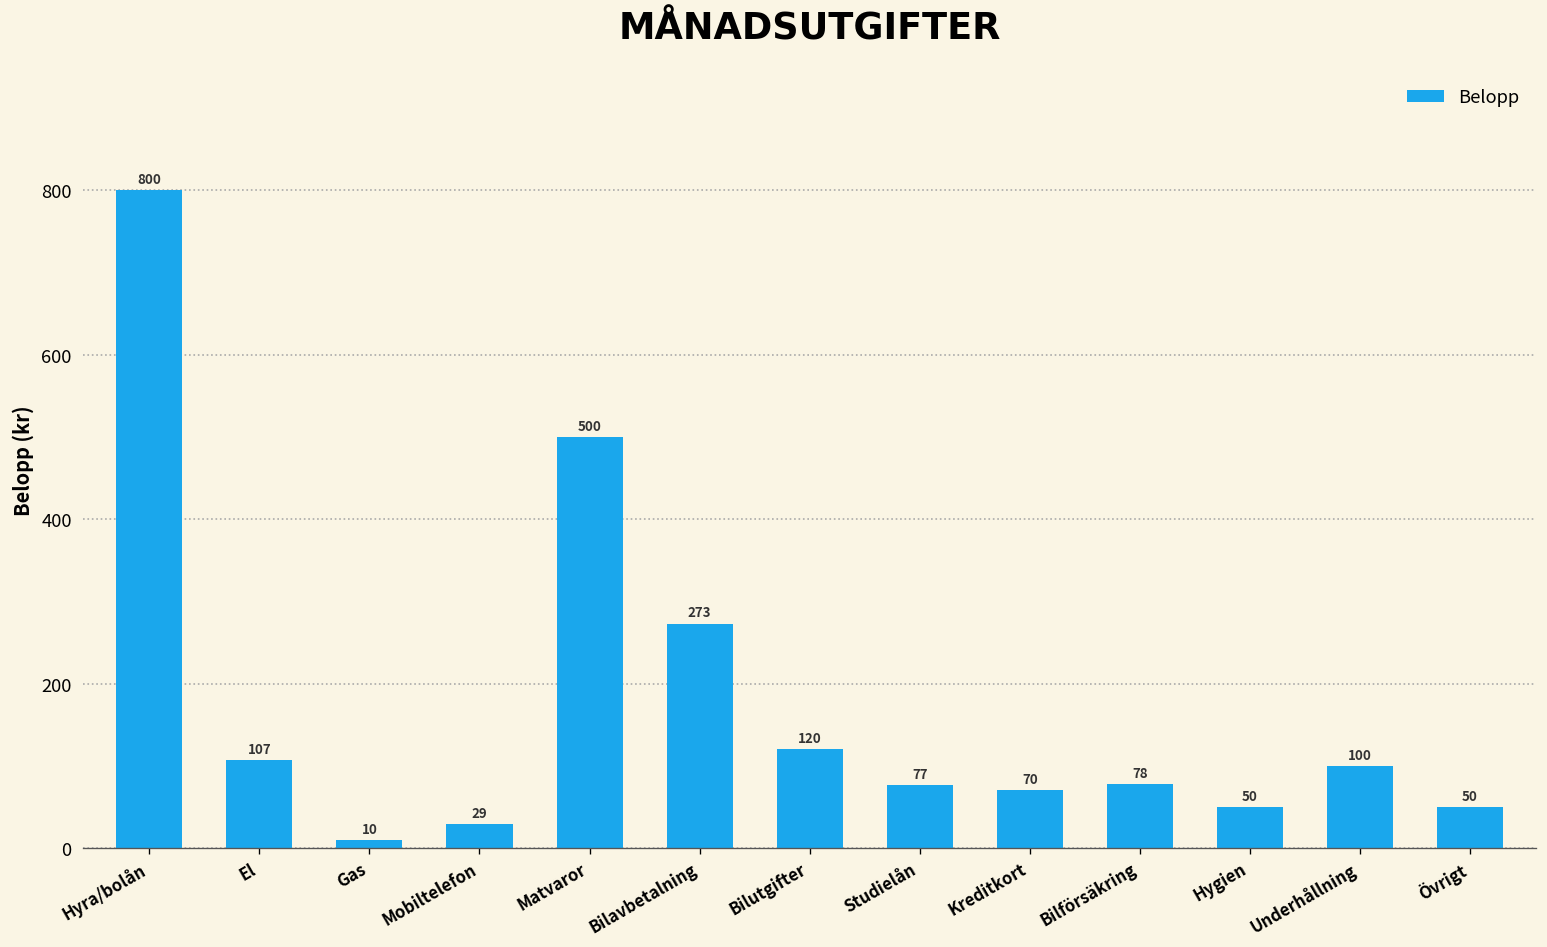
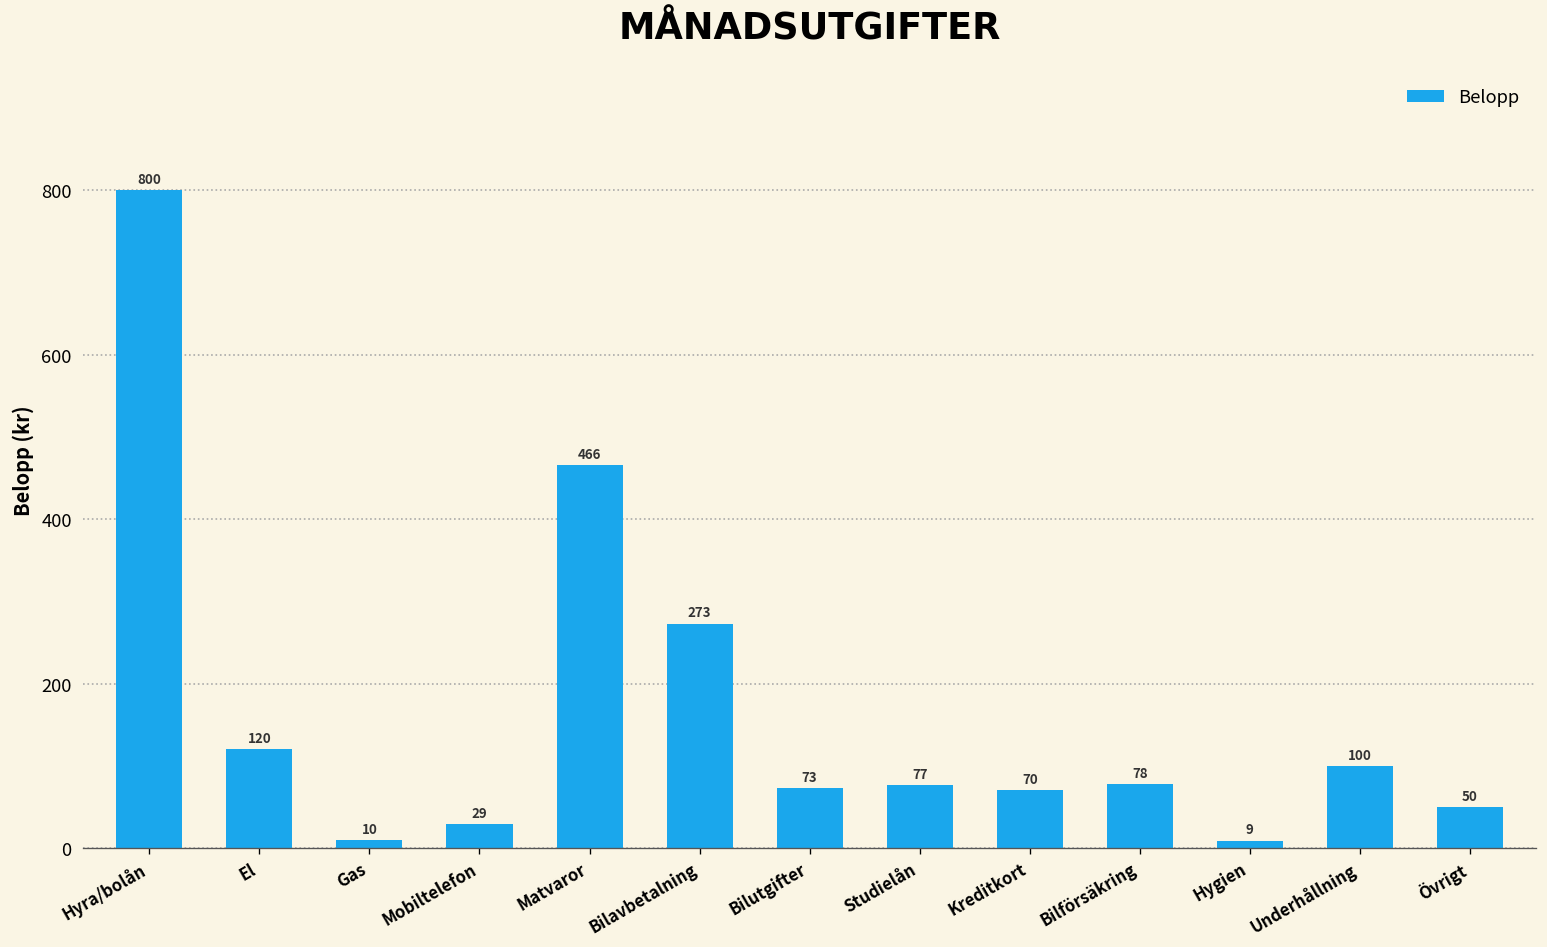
El: 107 -> 120
Matvaror: 500 -> 466
Bilutgifter: 120 -> 73
Hygien: 50 -> 9
